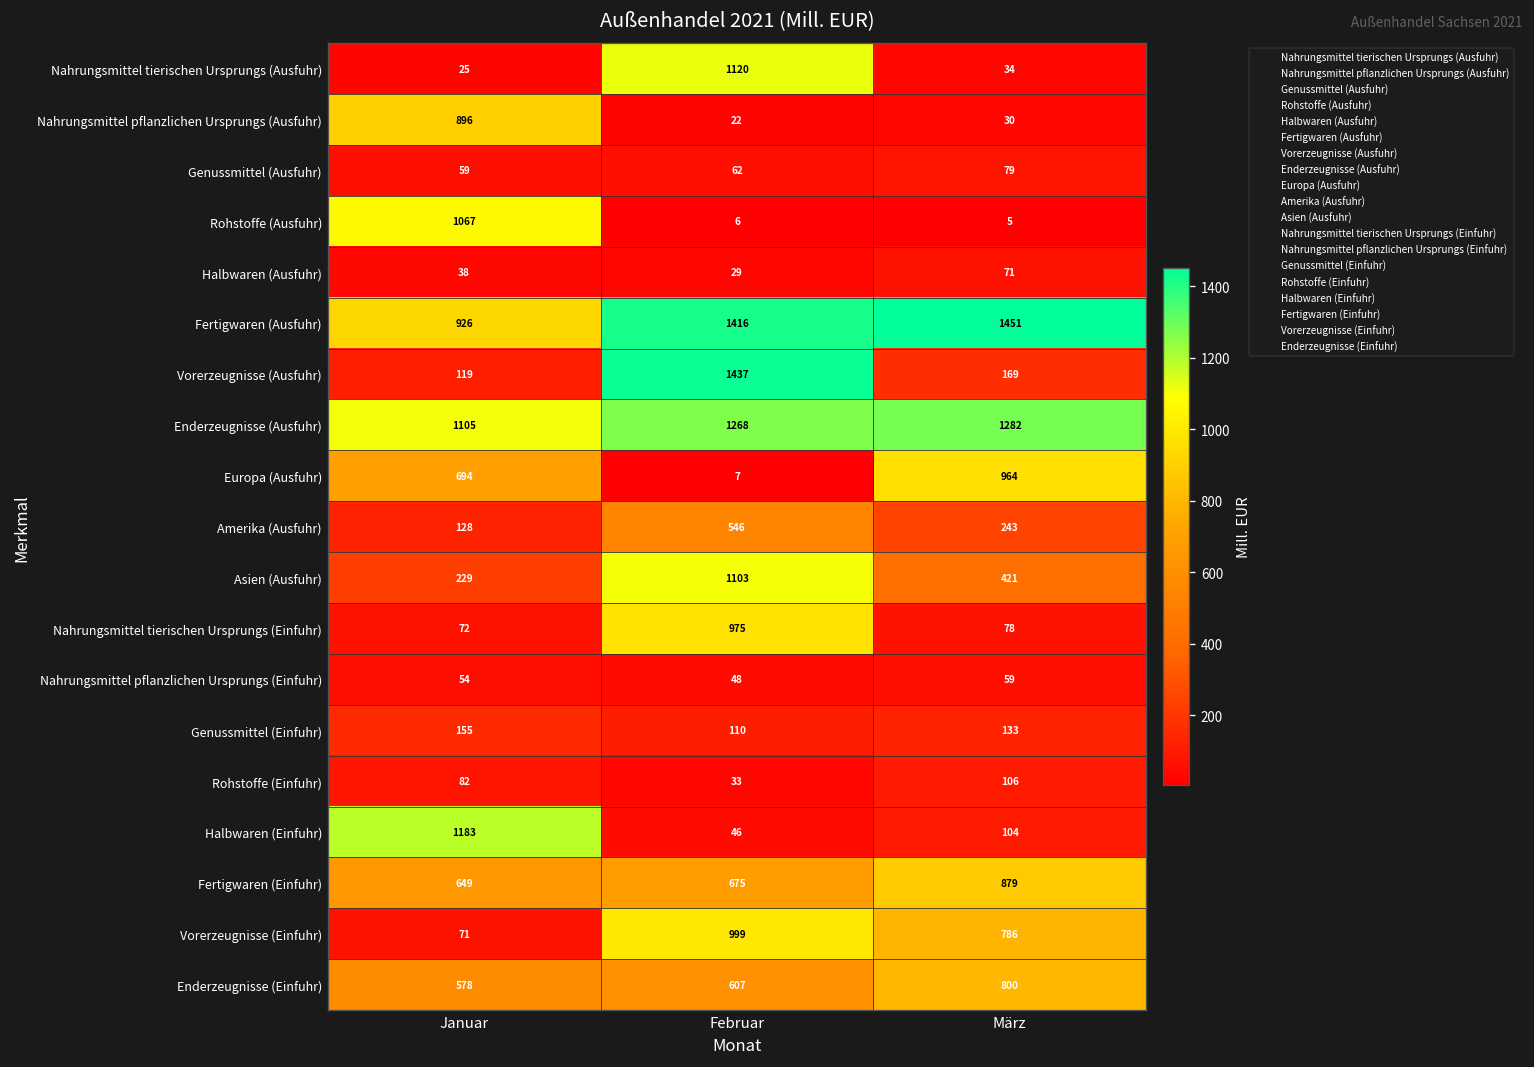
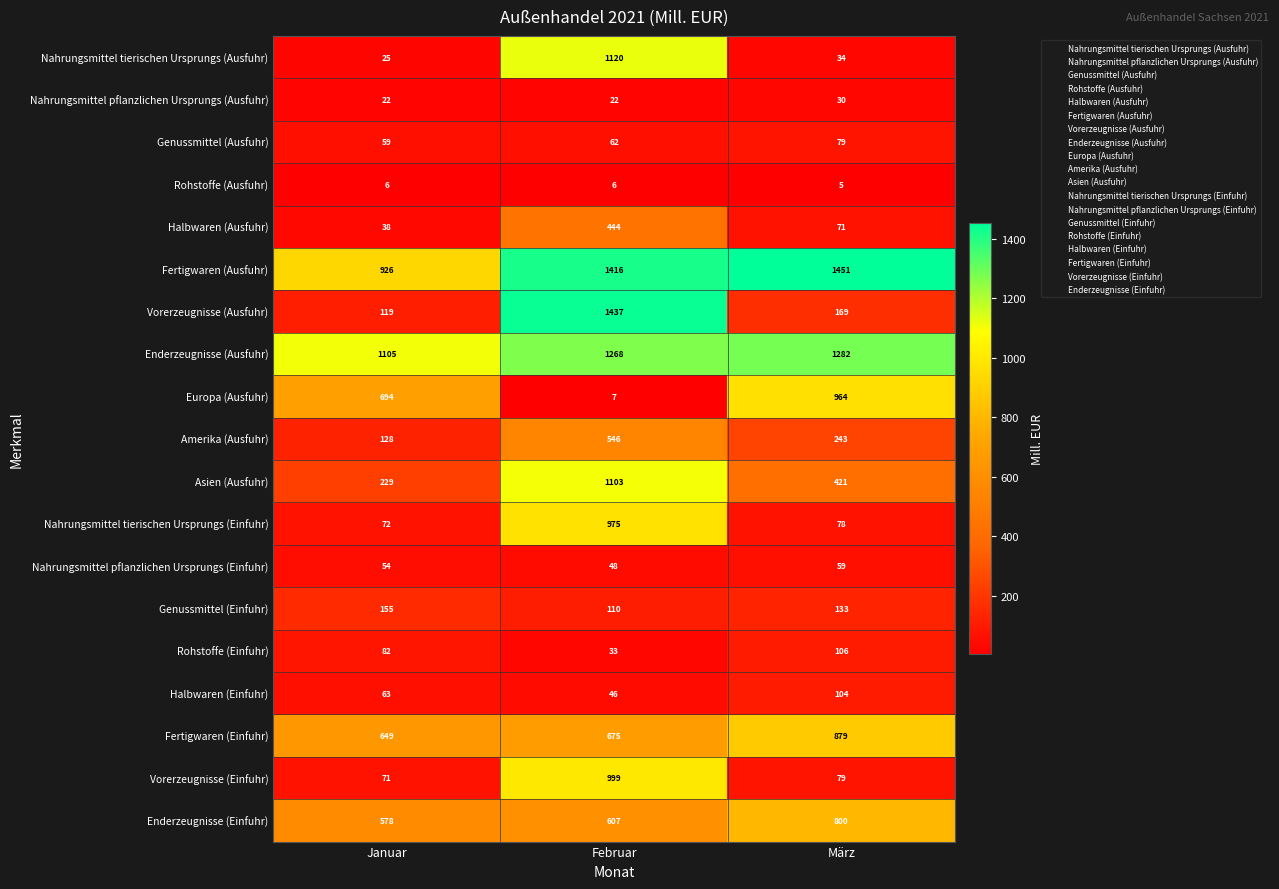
Nahrungsmittel pflanzlichen Ursprungs (Ausfuhr), Januar: 896 -> 22
Rohstoffe (Ausfuhr), Januar: 1067 -> 6
Halbwaren (Ausfuhr), Februar: 29 -> 444
Halbwaren (Einfuhr), Januar: 1183 -> 63
Vorerzeugnisse (Einfuhr), März: 786 -> 79
